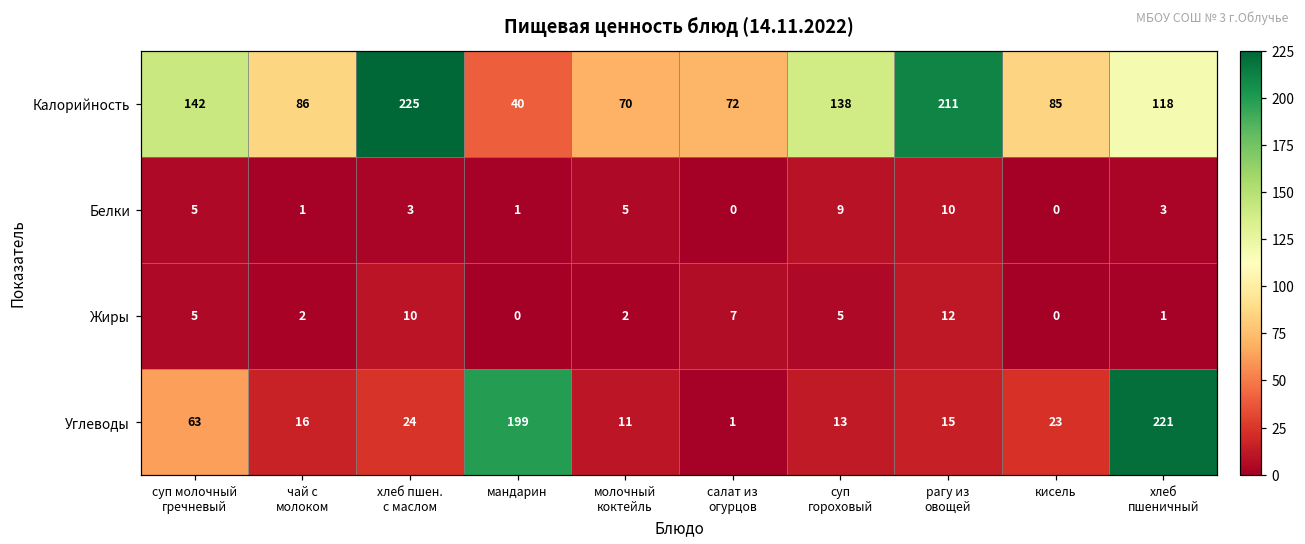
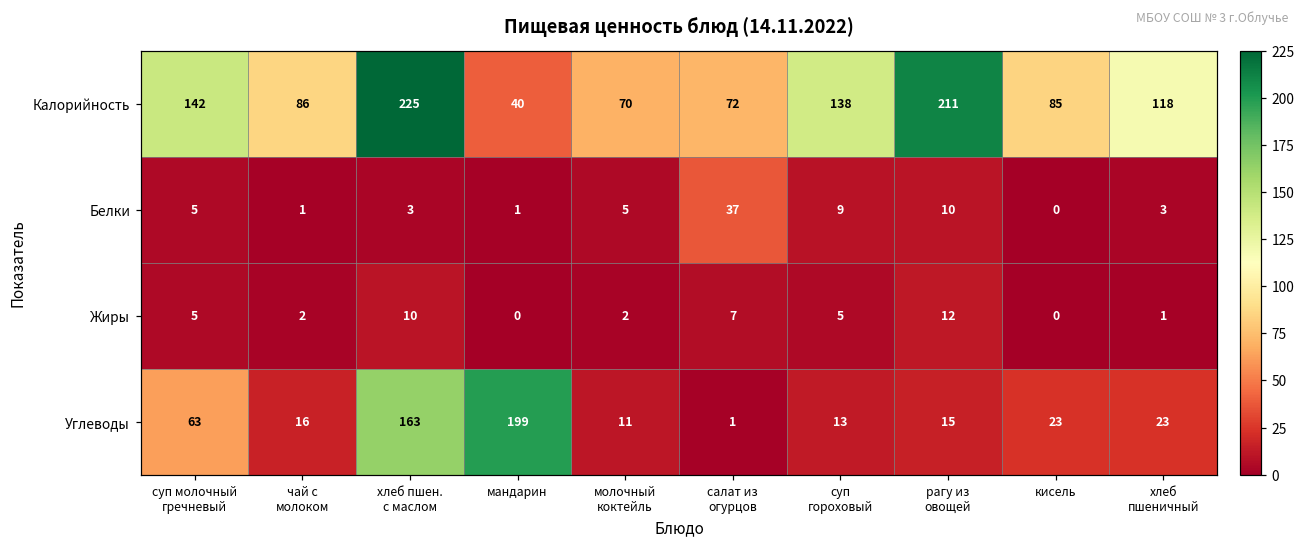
Белки, салат из огурцов: 0 -> 37
Углеводы, хлеб пшен. с маслом: 24 -> 163
Углеводы, хлеб пшеничный: 221 -> 23
